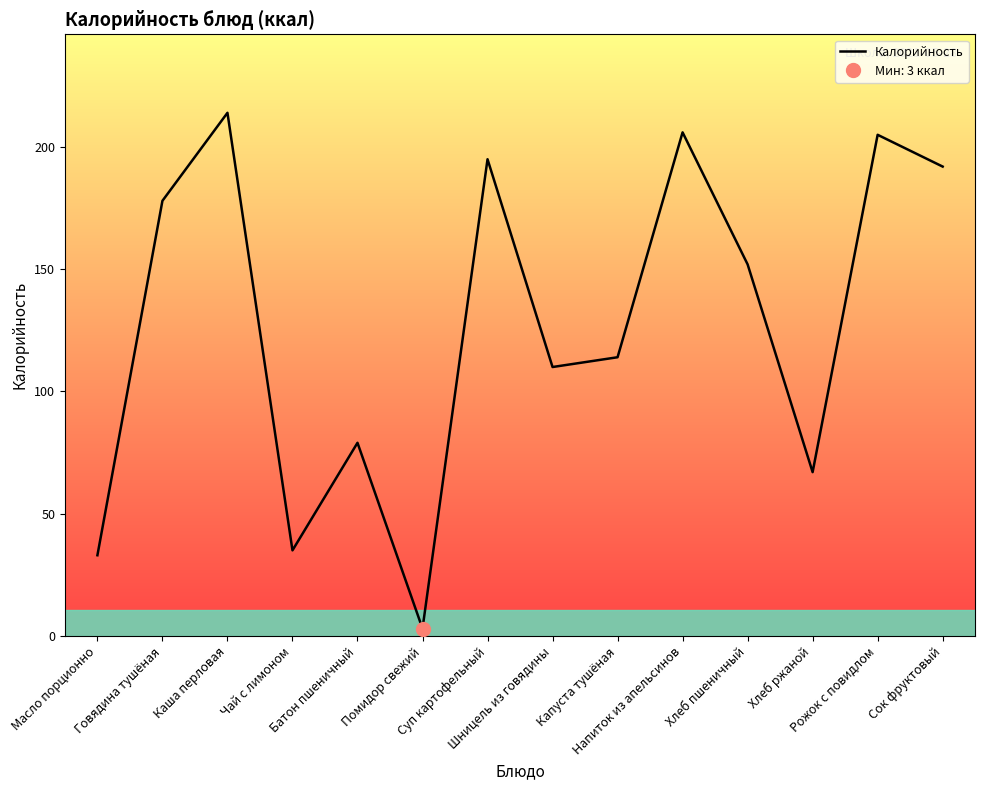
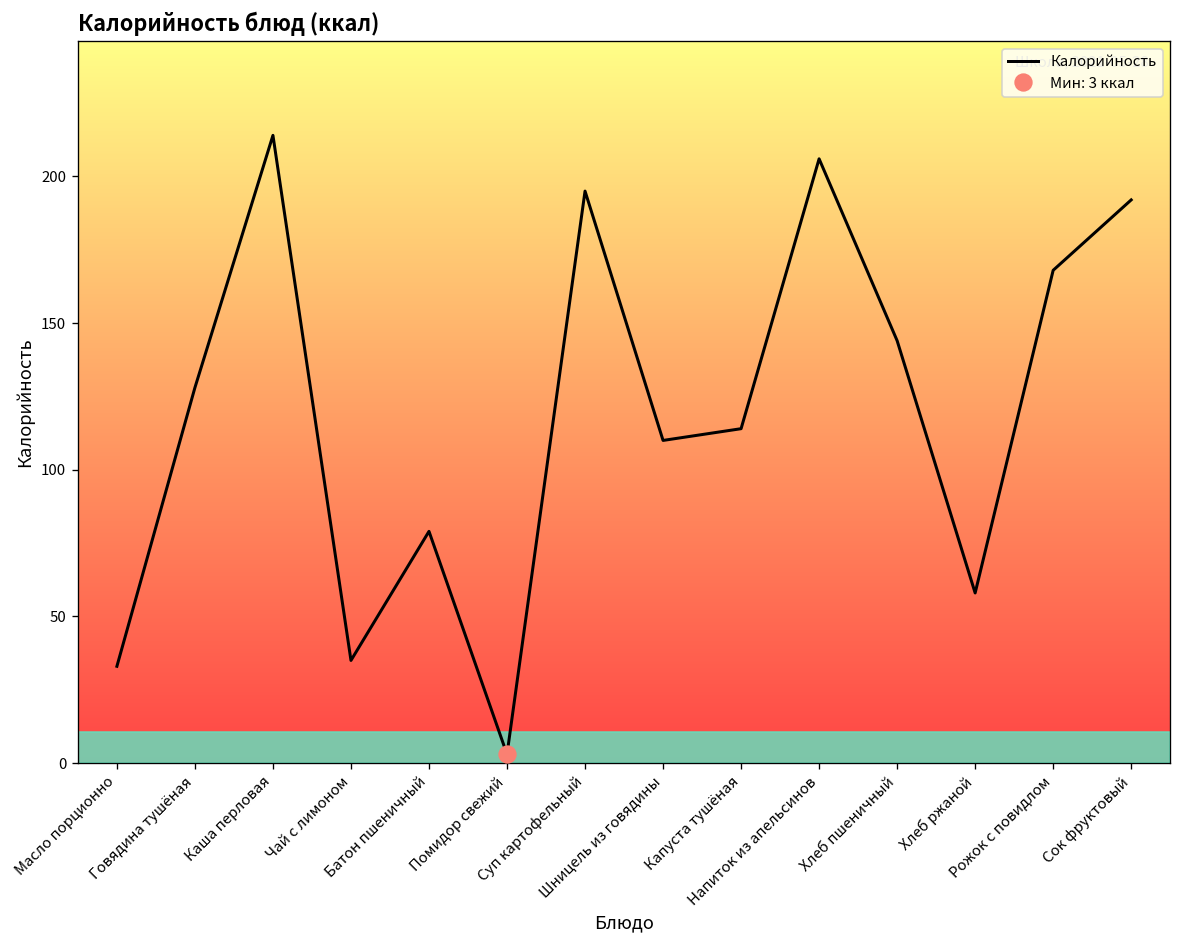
Калорийность, Говядина тушёная: 178 -> 128
Калорийность, Хлеб пшеничный: 152 -> 144
Калорийность, Хлеб ржаной: 67 -> 58
Калорийность, Рожок с повидлом: 205 -> 168
